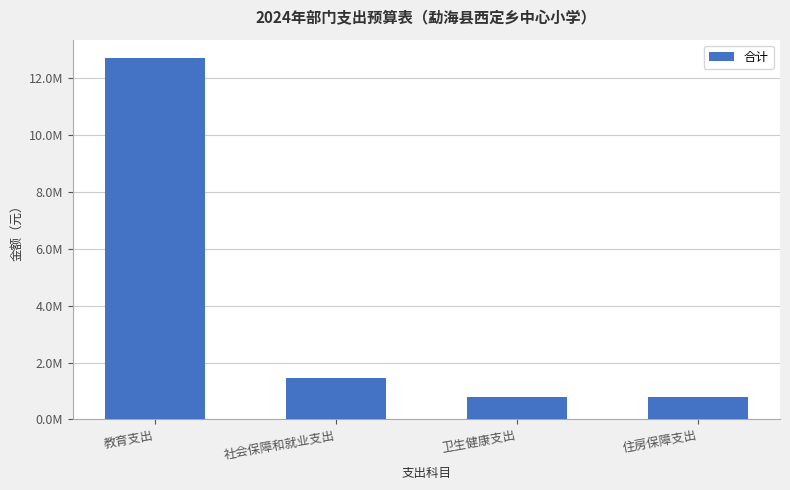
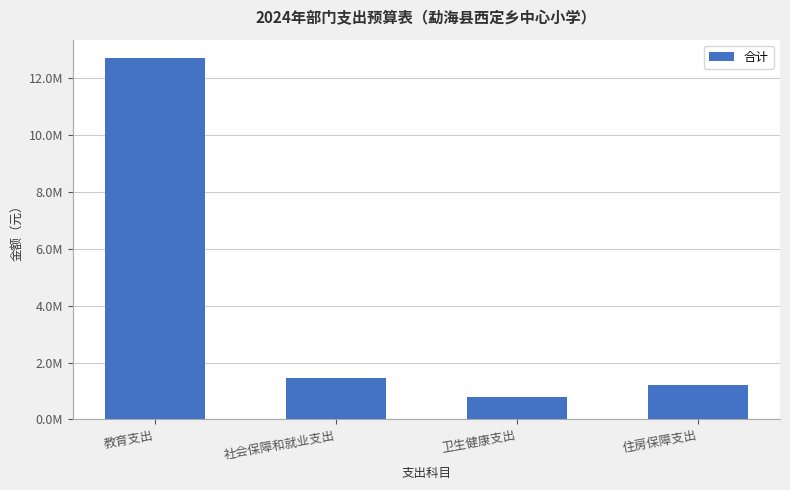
住房保障支出: 800000 -> 1200000
